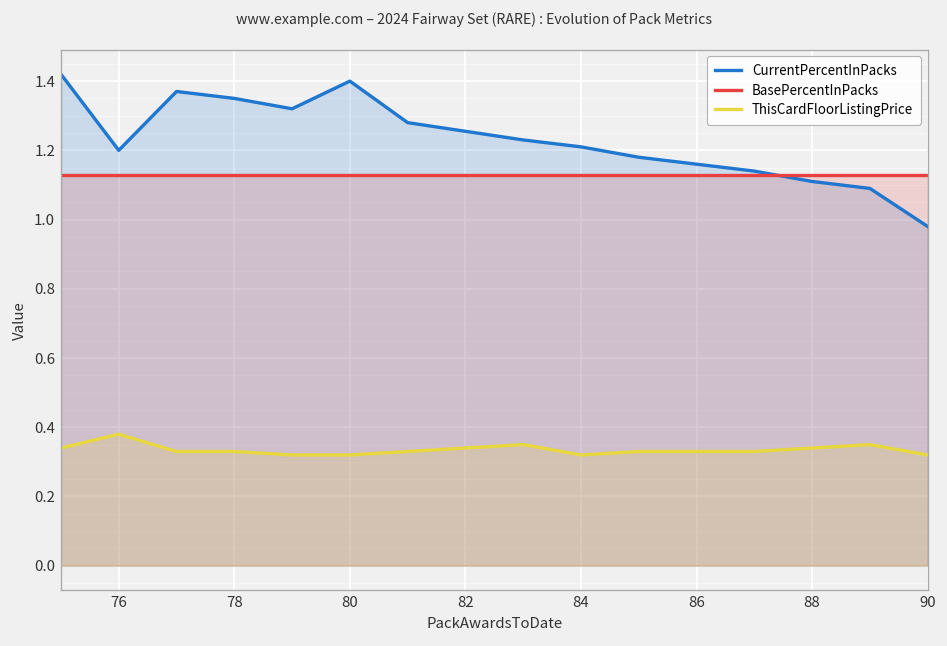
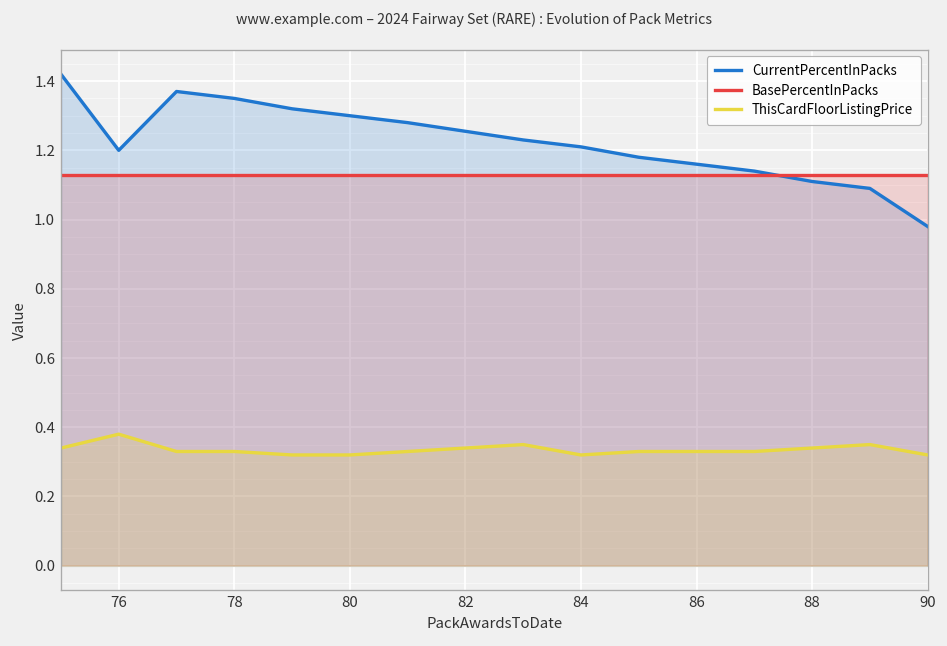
CurrentPercentInPacks, 80: 1.4 -> 1.3
